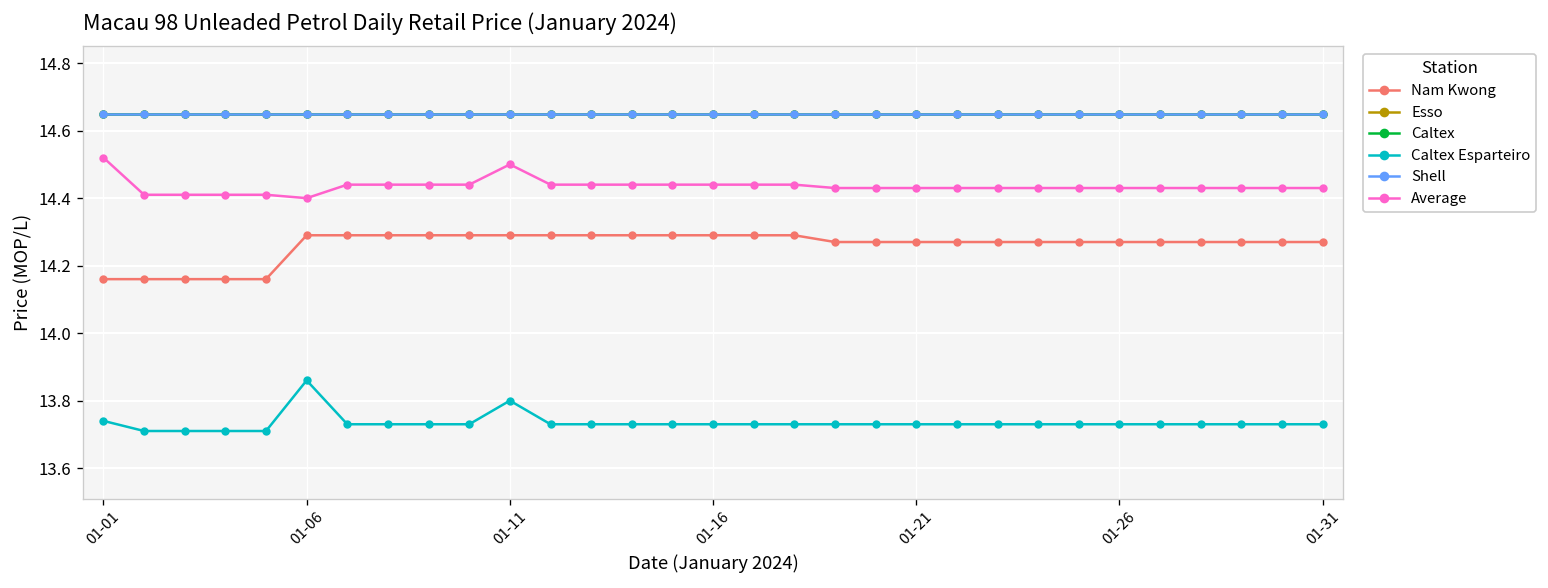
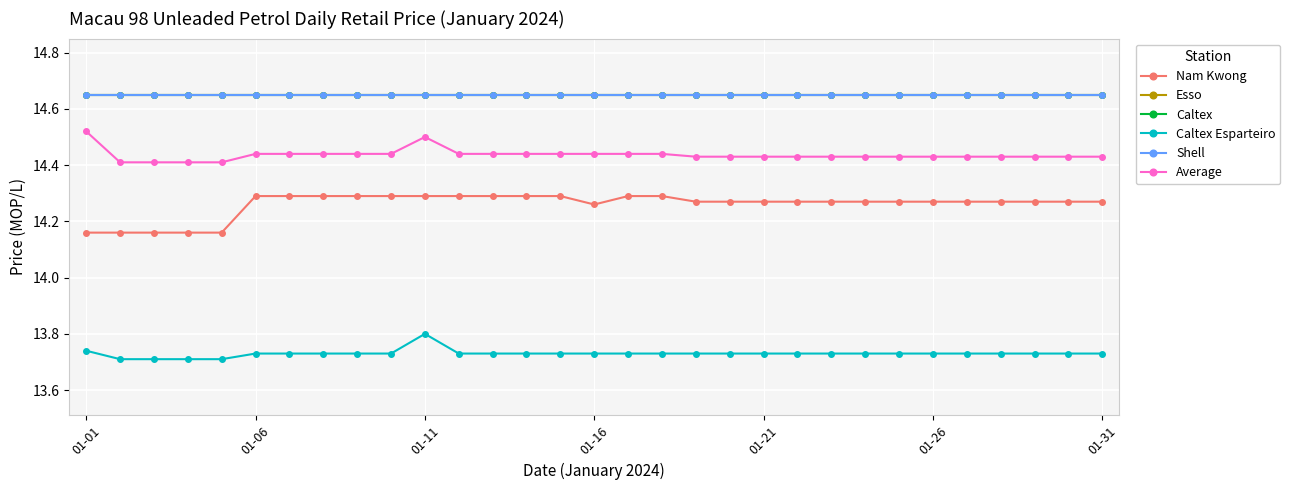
Caltex Esparteiro, 01-06: 13.86 -> 13.73
Average, 01-06: 14.40 -> 14.44
Nam Kwong, 01-16: 14.29 -> 14.26
